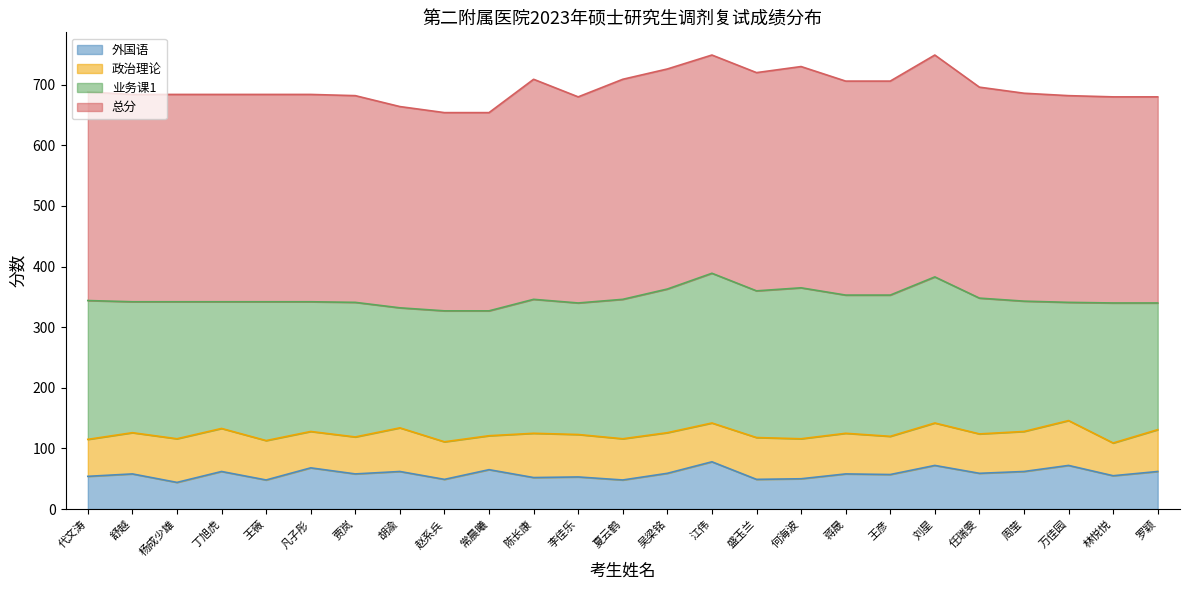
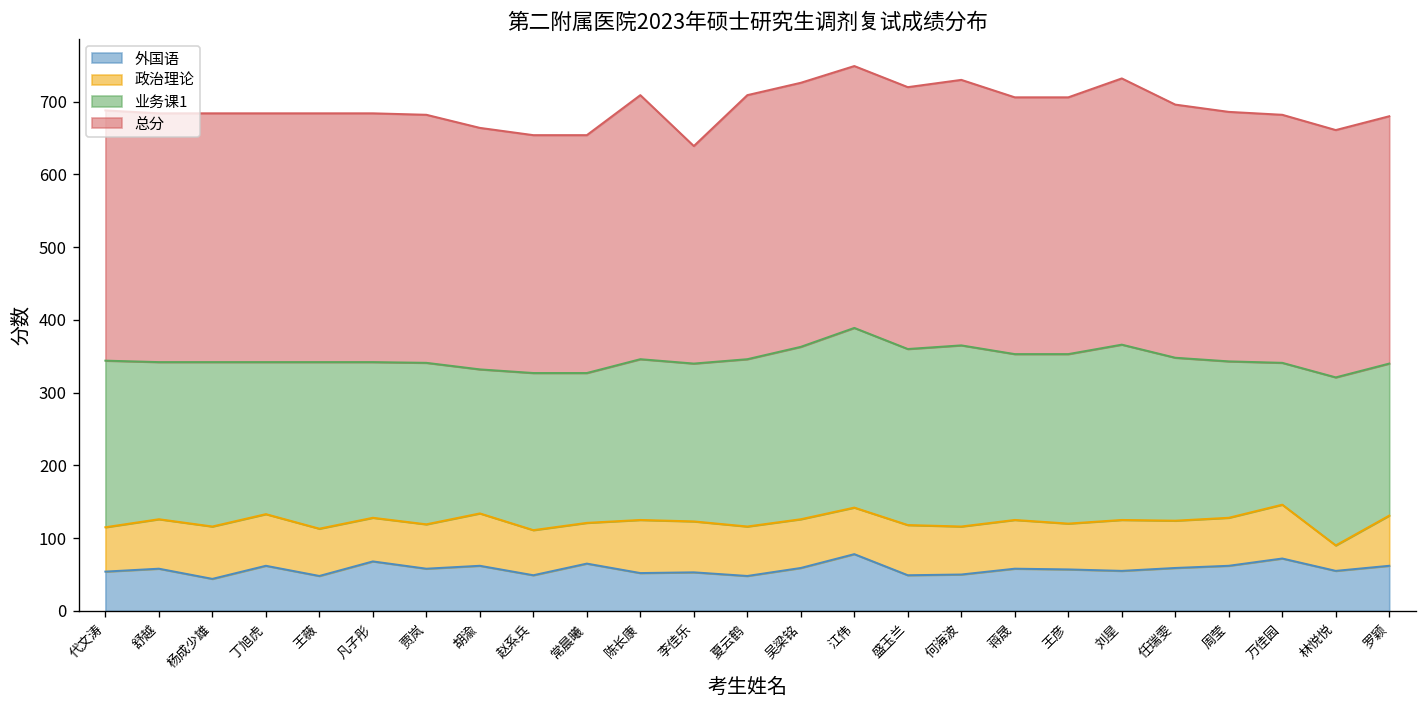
总分, 李佳乐: 340 -> 300
外国语, 刘星: 70 -> 60
政治理论, 林悦悦: 50 -> 40
